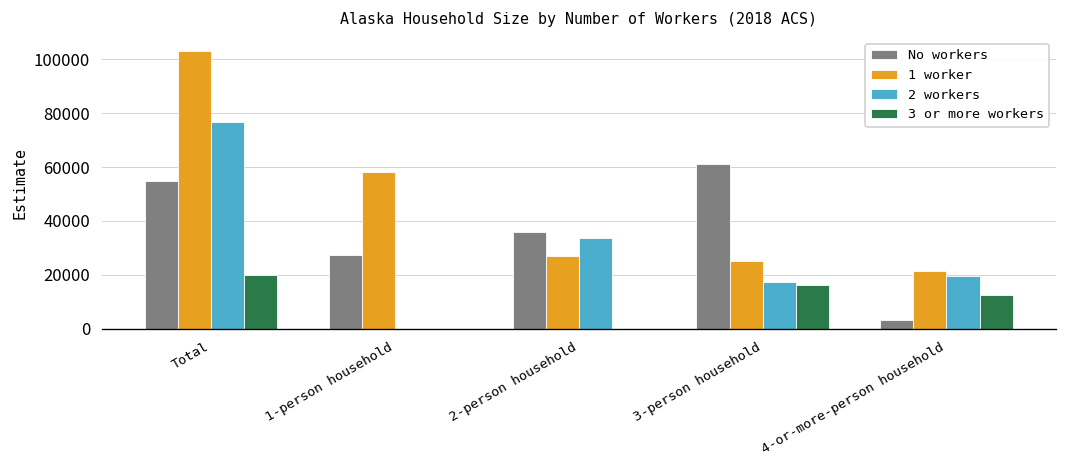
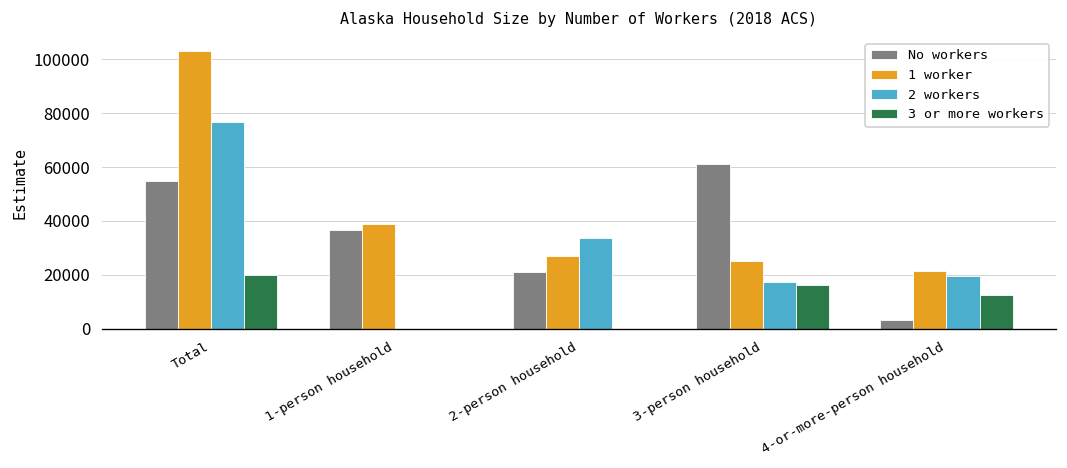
No workers, 1-person household: 27000 -> 37000
1 worker, 1-person household: 58000 -> 39000
No workers, 2-person household: 36000 -> 21000
